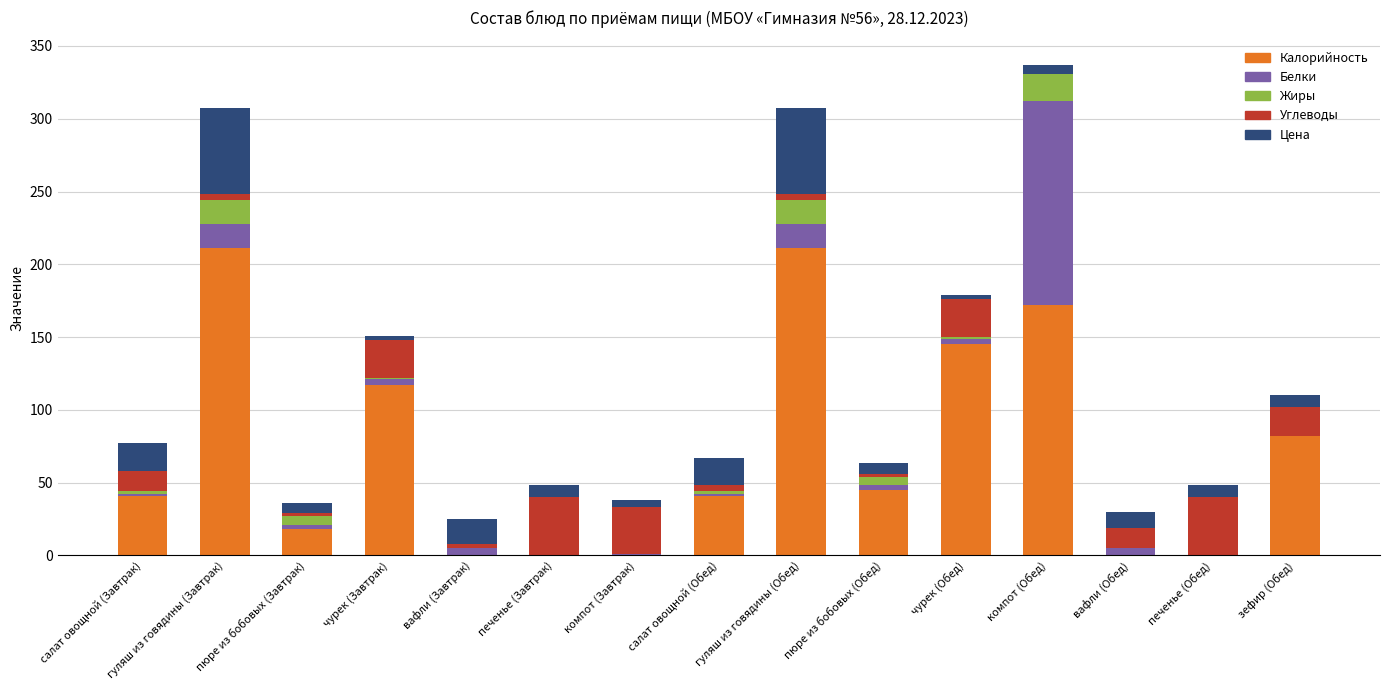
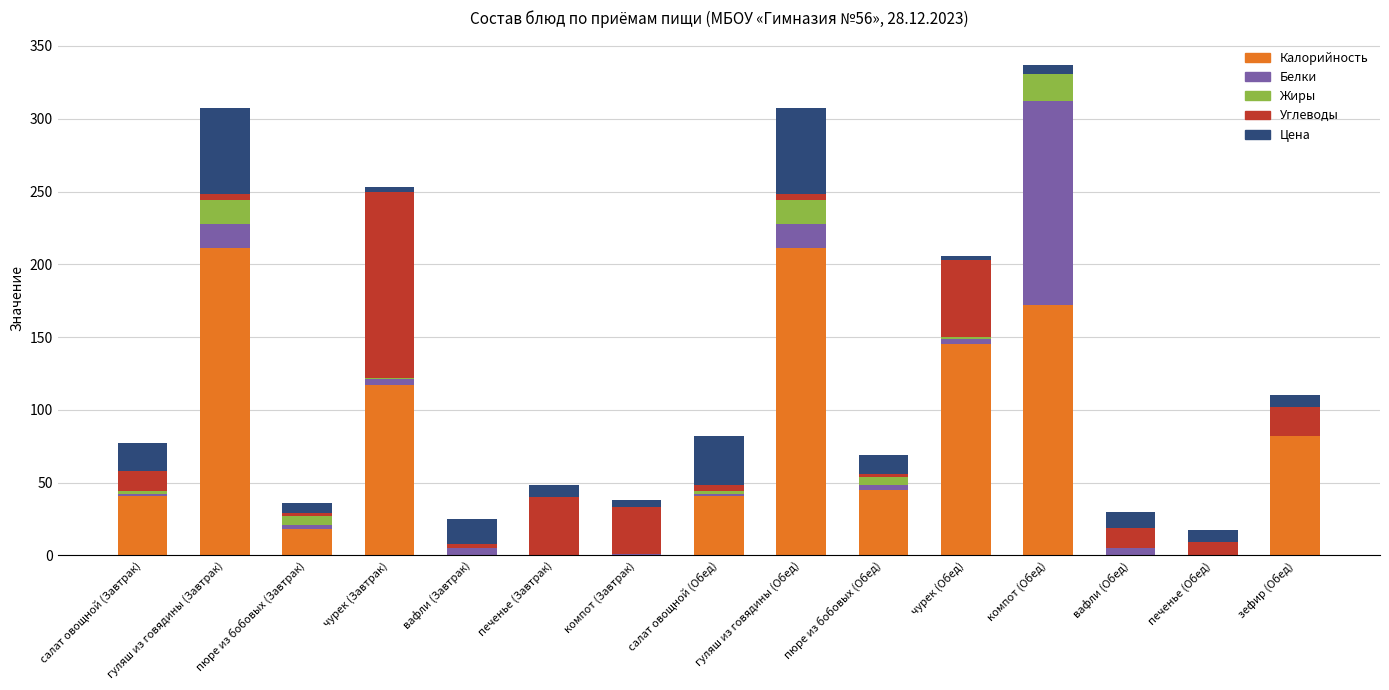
Углеводы, чурек (Завтрак): 26 -> 128
Цена, салат овощной (Обед): 19 -> 34
Цена, пюре из бобовых (Обед): 7 -> 13
Углеводы, чурек (Обед): 26 -> 53
Углеводы, печенье (Обед): 40 -> 9
